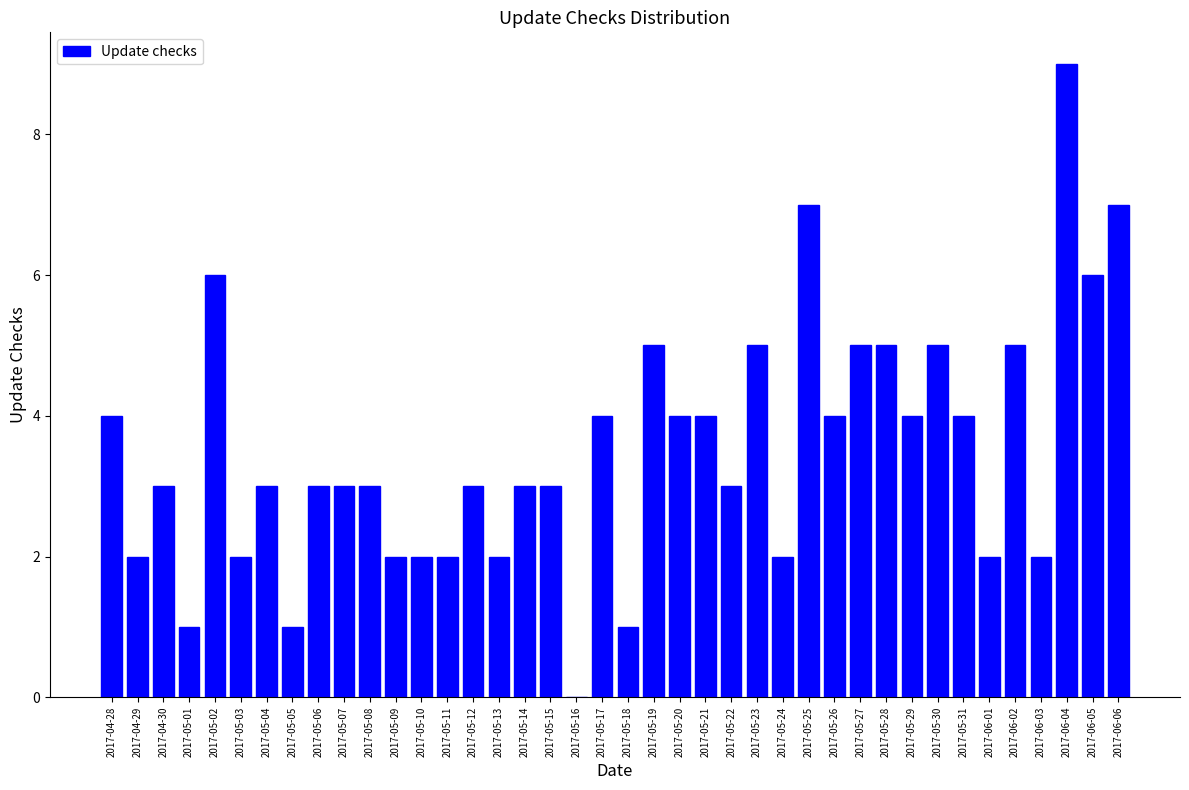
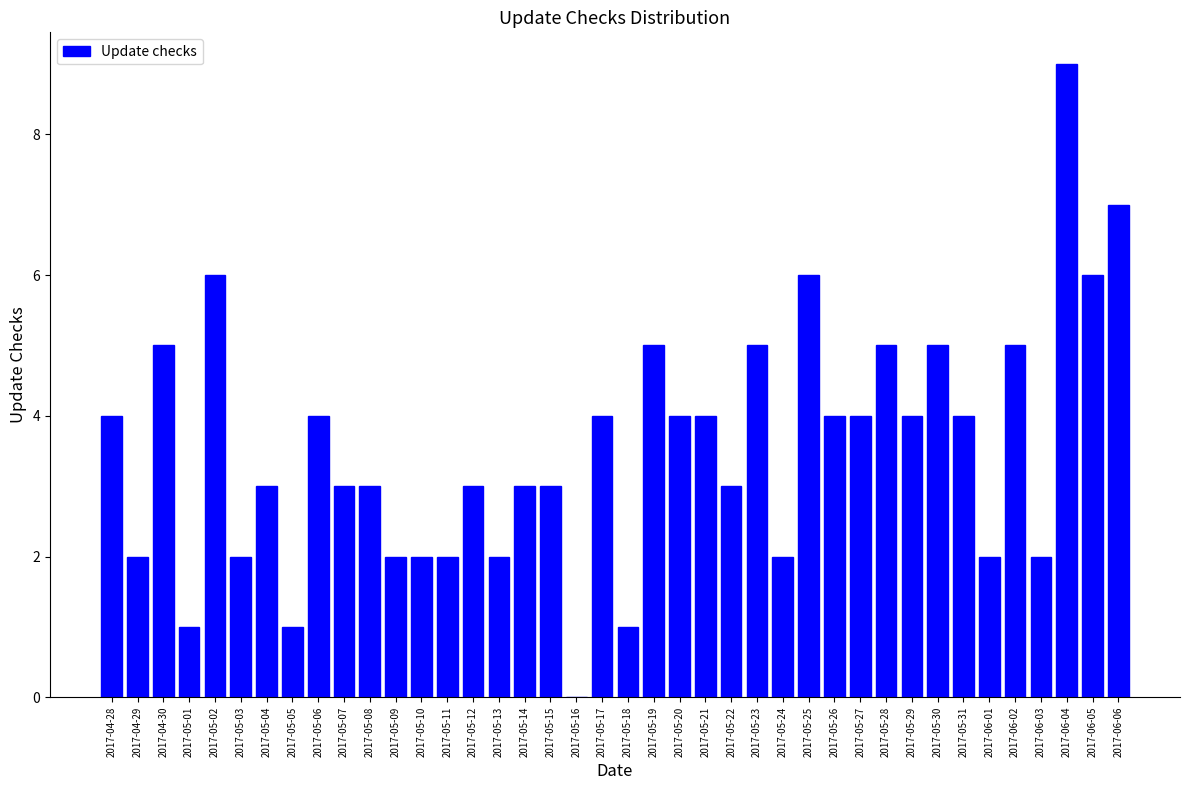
2017-04-30: 3 -> 5
2017-05-06: 3 -> 4
2017-05-25: 7 -> 6
2017-05-27: 5 -> 4
